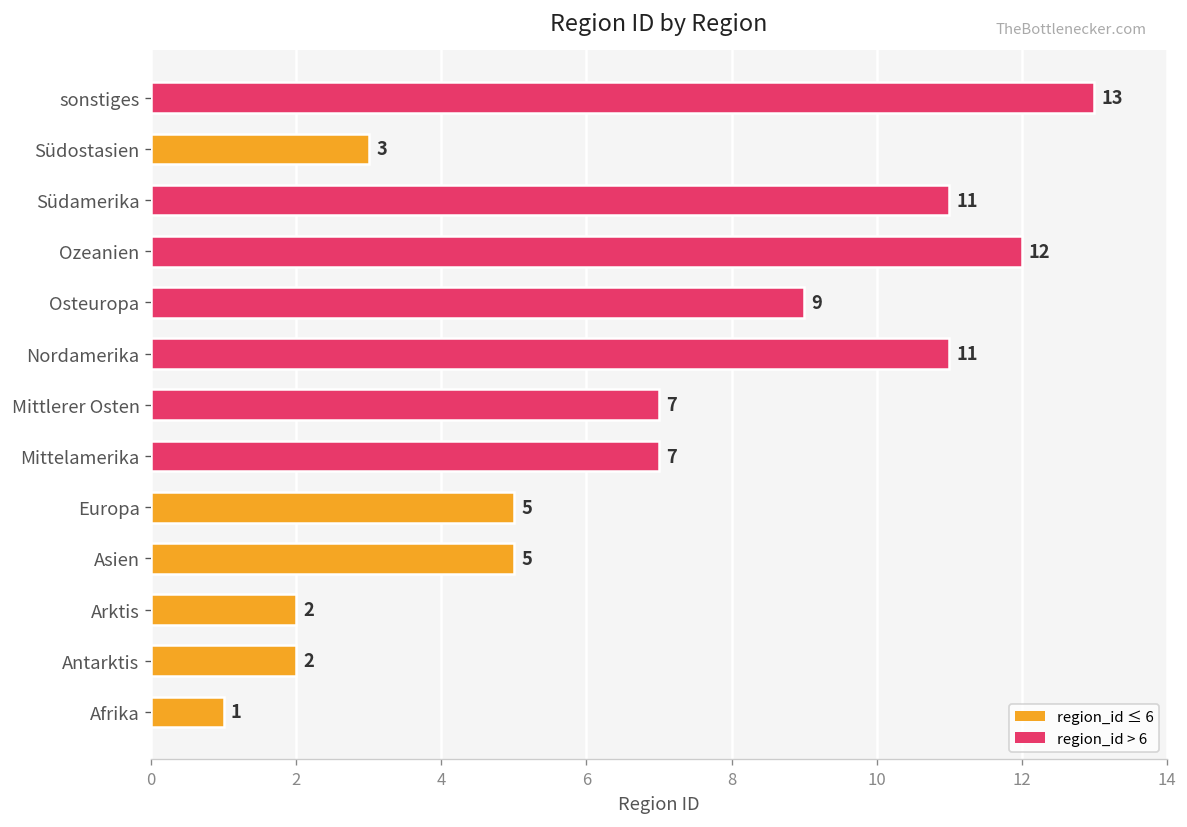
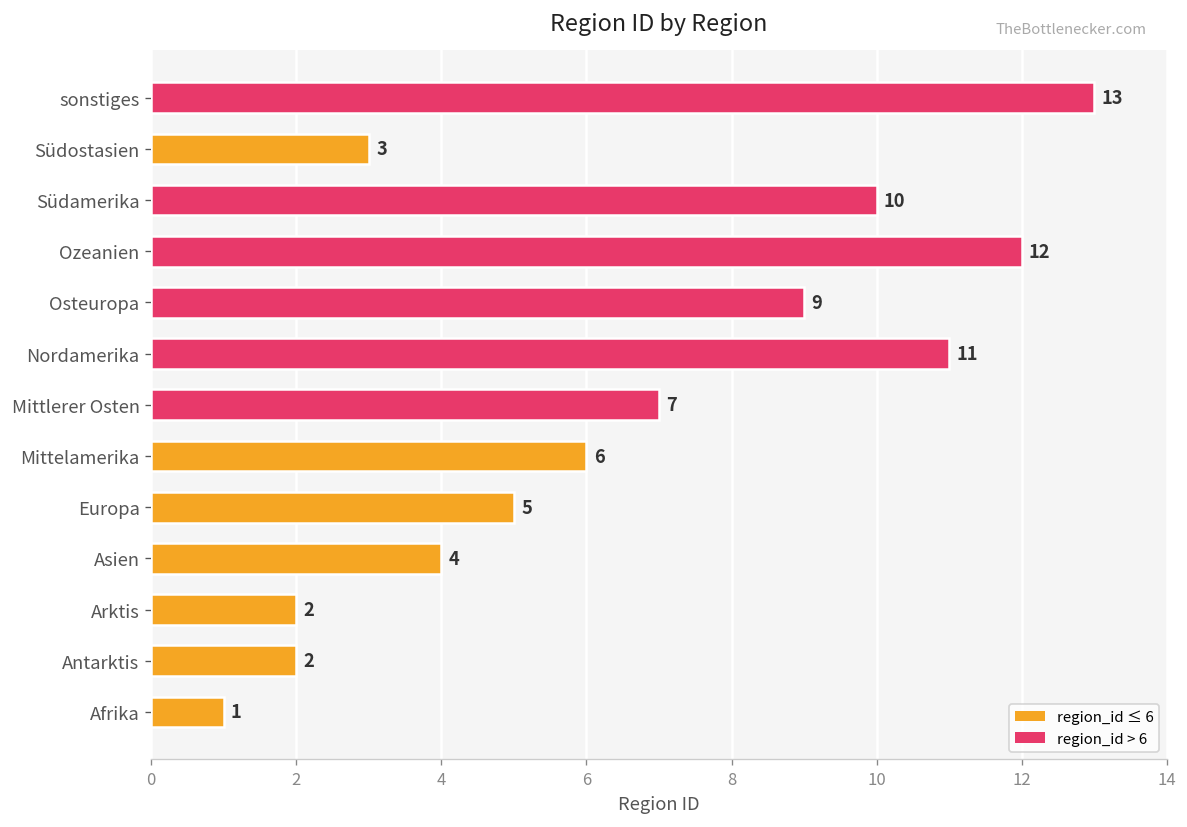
Südamerika: 11 -> 10
Mittelamerika: 7 -> 6
Asien: 5 -> 4
